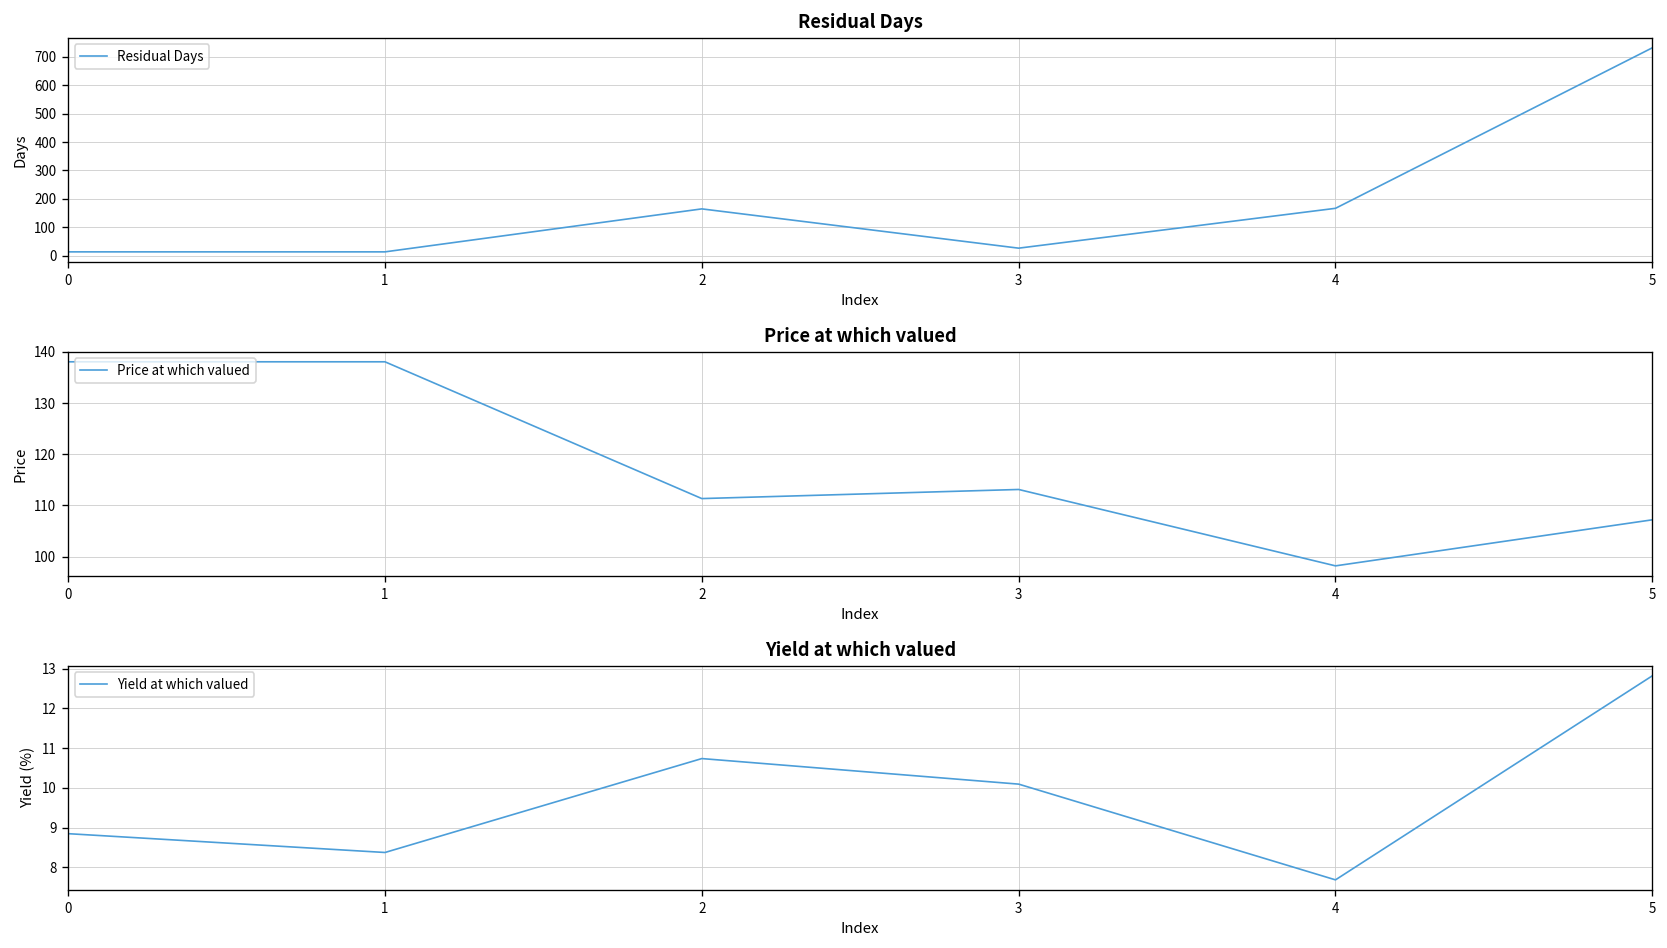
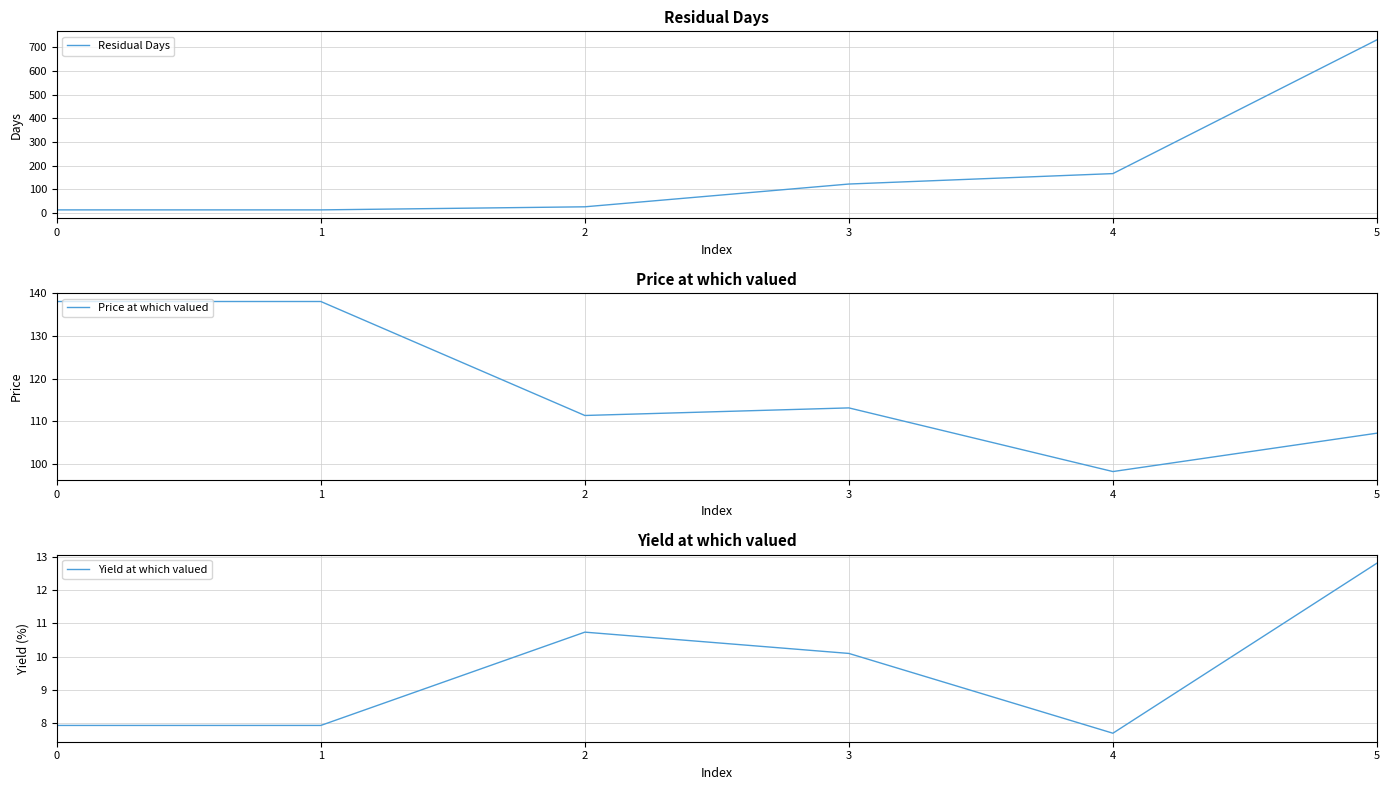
Residual Days, 2: 170 -> 30
Residual Days, 3: 30 -> 120
Yield at which valued, 0: 8.8 -> 7.9
Yield at which valued, 1: 8.4 -> 7.9
